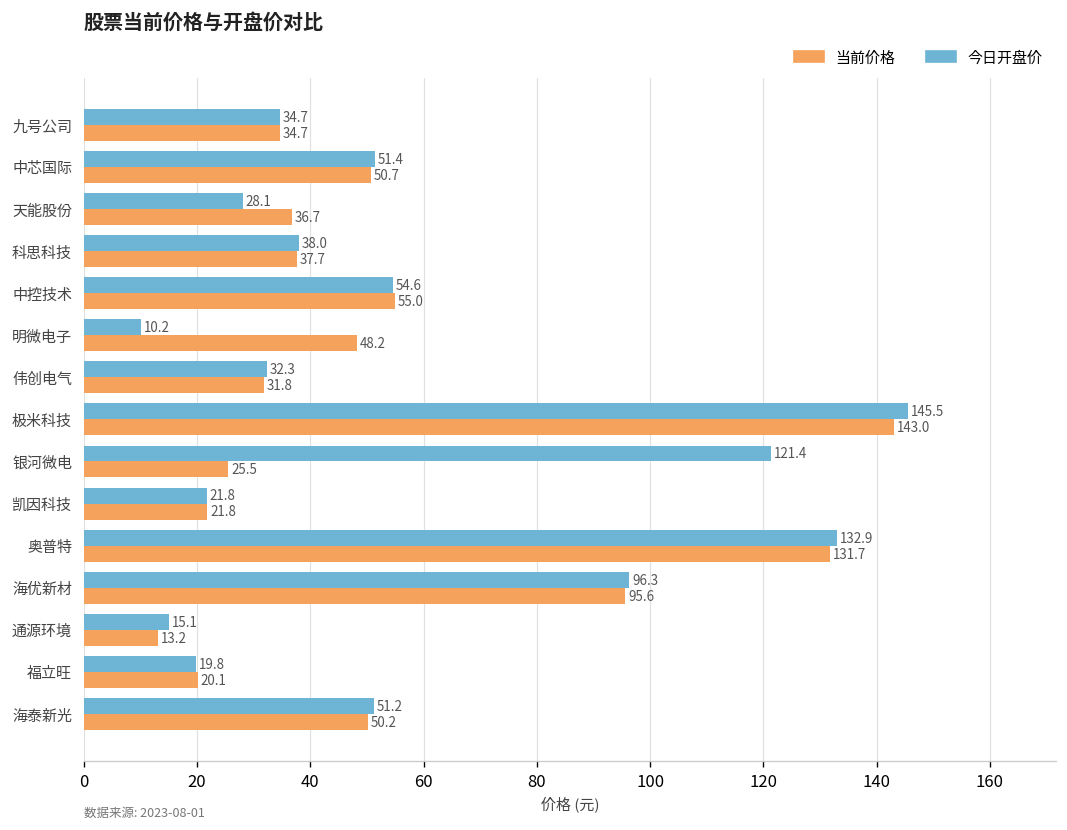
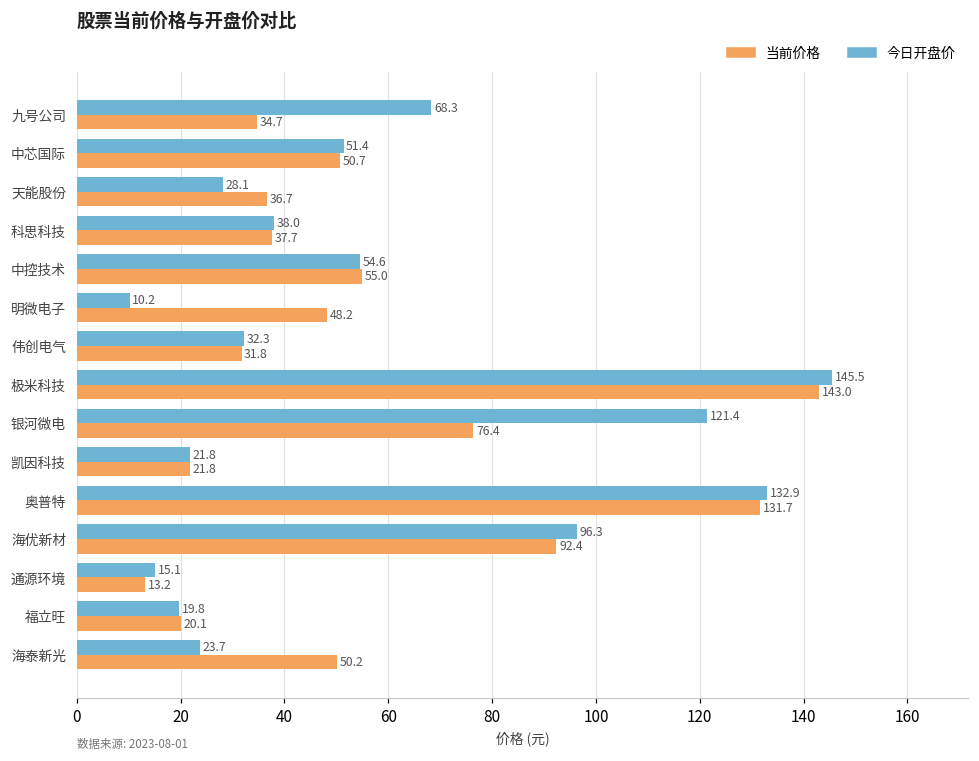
今日开盘价, 九号公司: 34.7 -> 68.3
当前价格, 银河微电: 25.5 -> 76.4
当前价格, 海优新材: 95.6 -> 92.4
今日开盘价, 海泰新光: 51.2 -> 23.7
